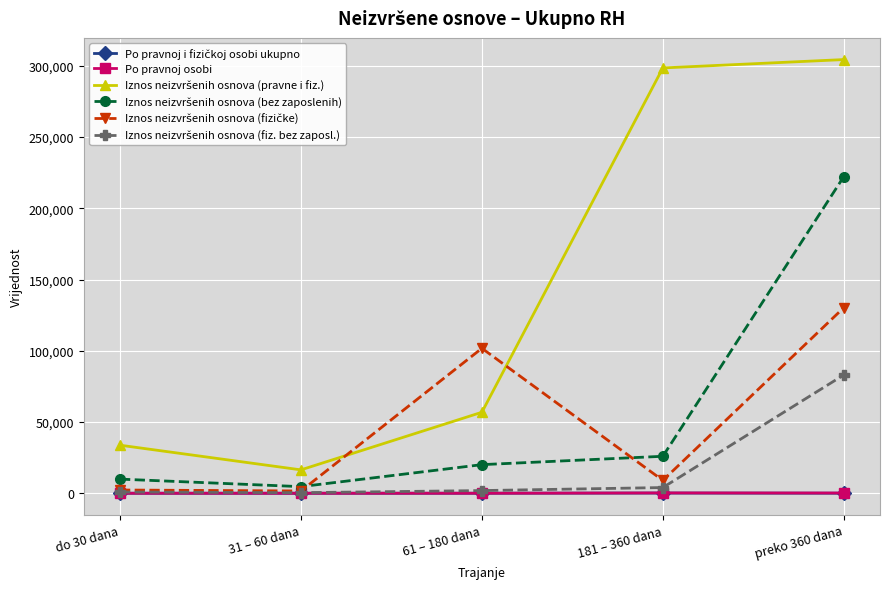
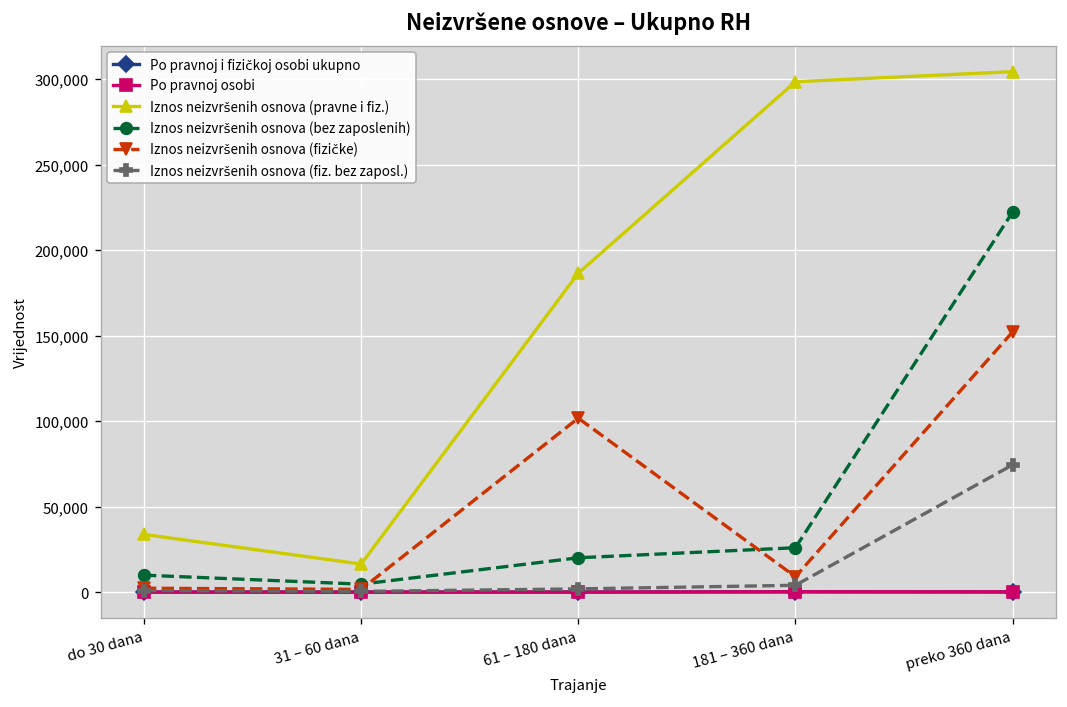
Iznos neizvršenih osnova (pravne i fiz.), 61 – 180 dana: 57,000 -> 186,000
Iznos neizvršenih osnova (fizičke), preko 360 dana: 130,000 -> 152,000
Iznos neizvršenih osnova (fiz. bez zaposl.), preko 360 dana: 83,000 -> 74,000
